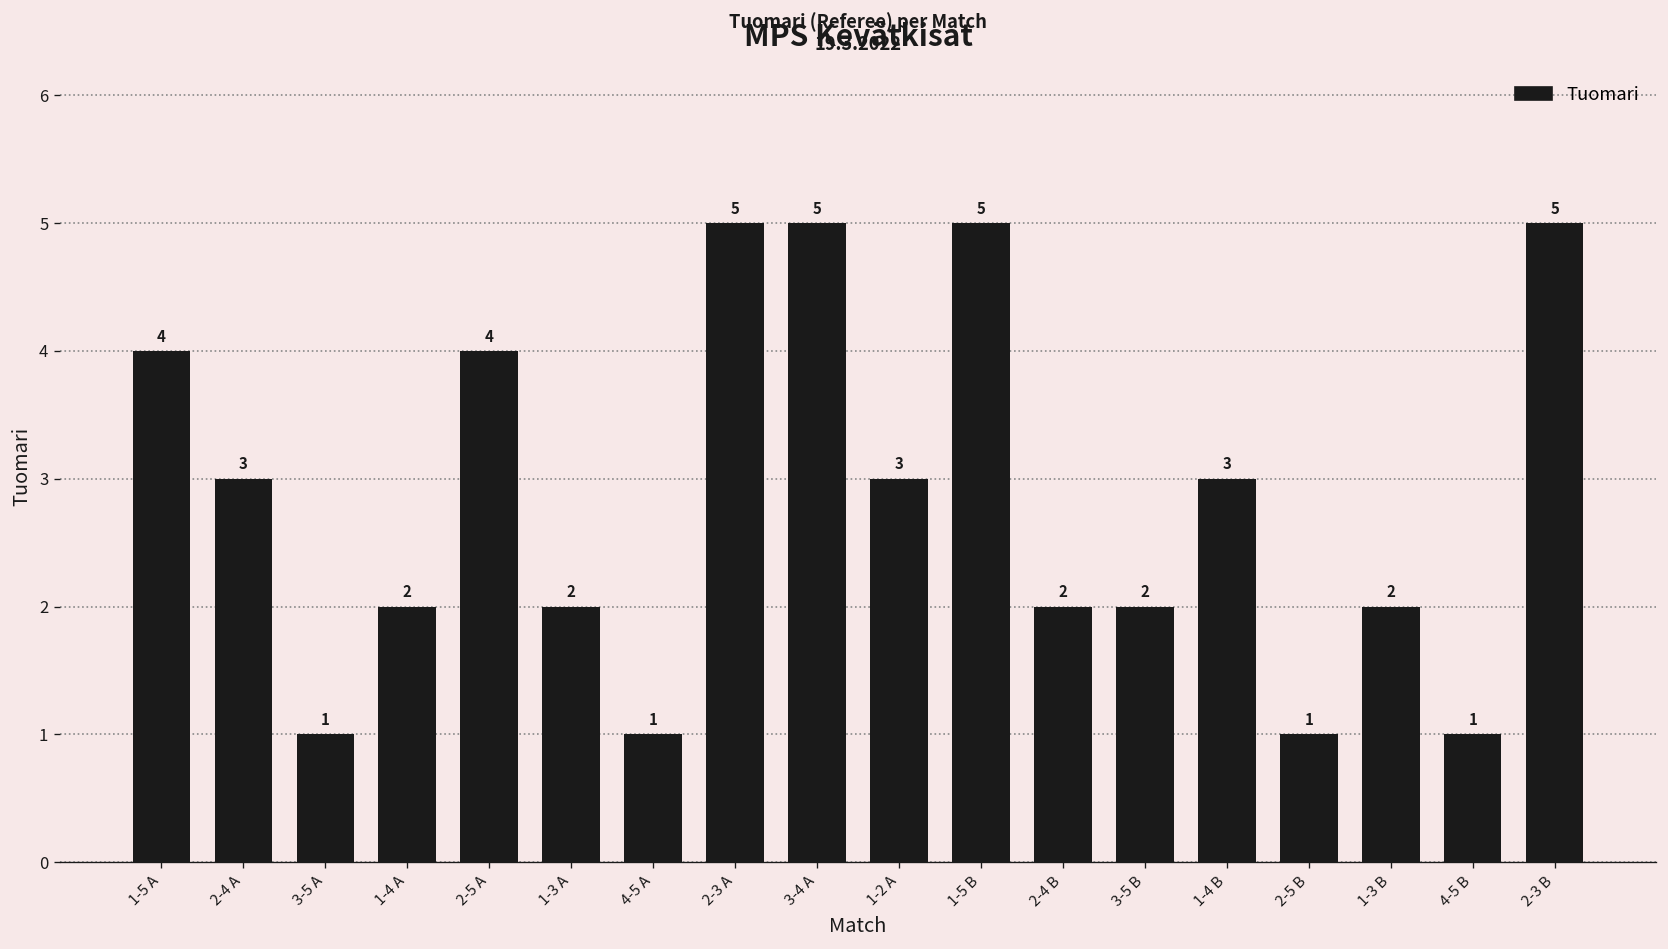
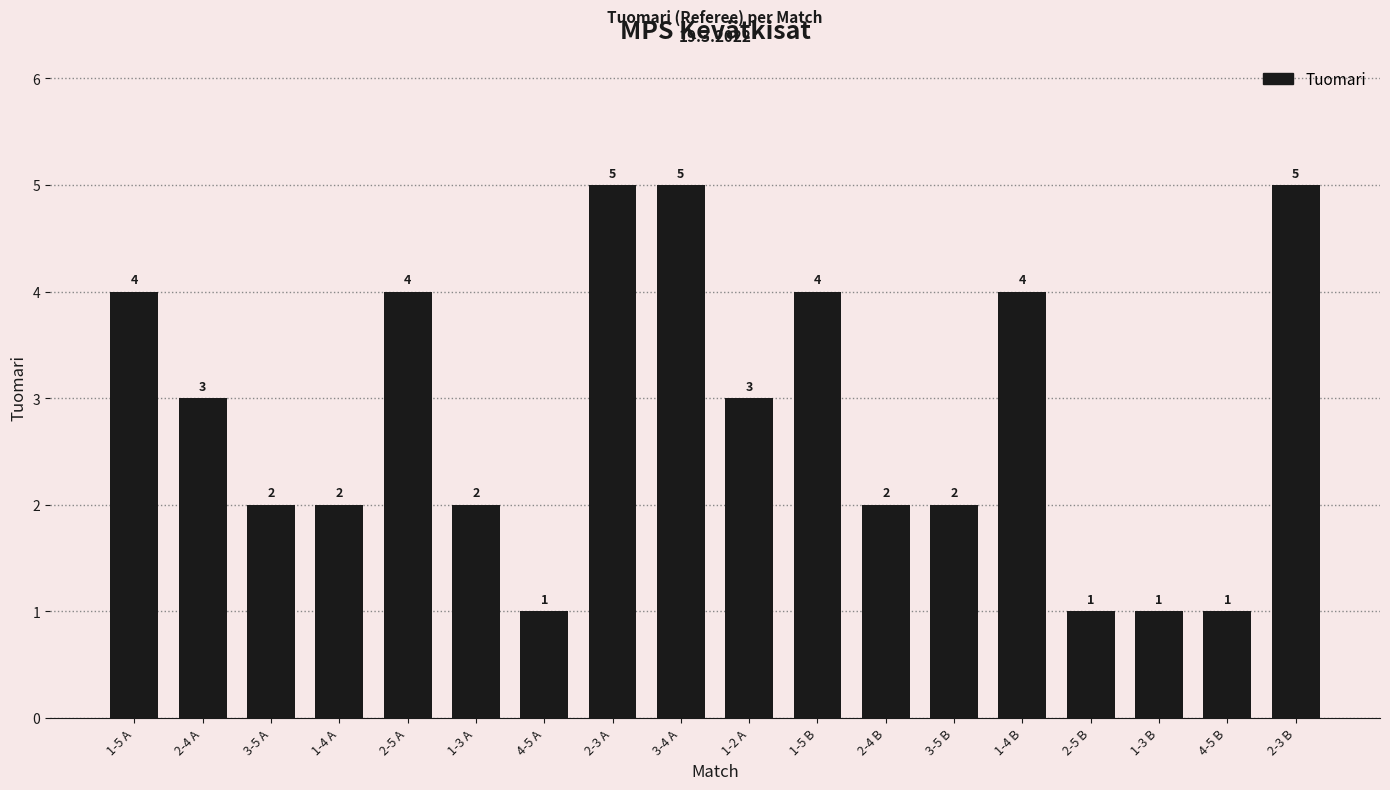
3-5 A: 1 -> 2
1-5 B: 5 -> 4
1-4 B: 3 -> 4
1-3 B: 2 -> 1
